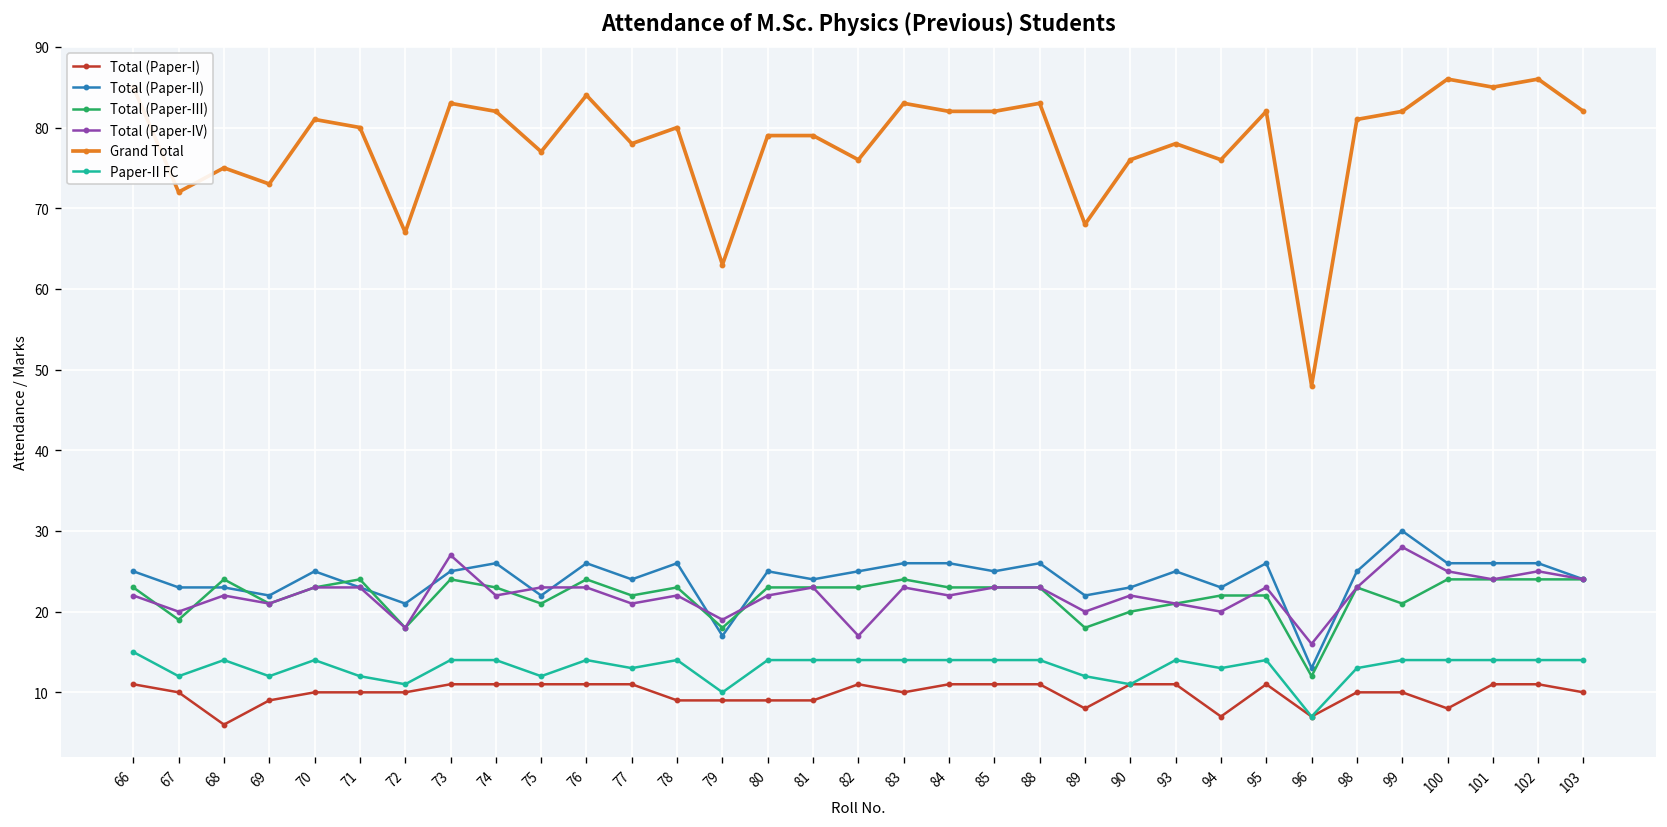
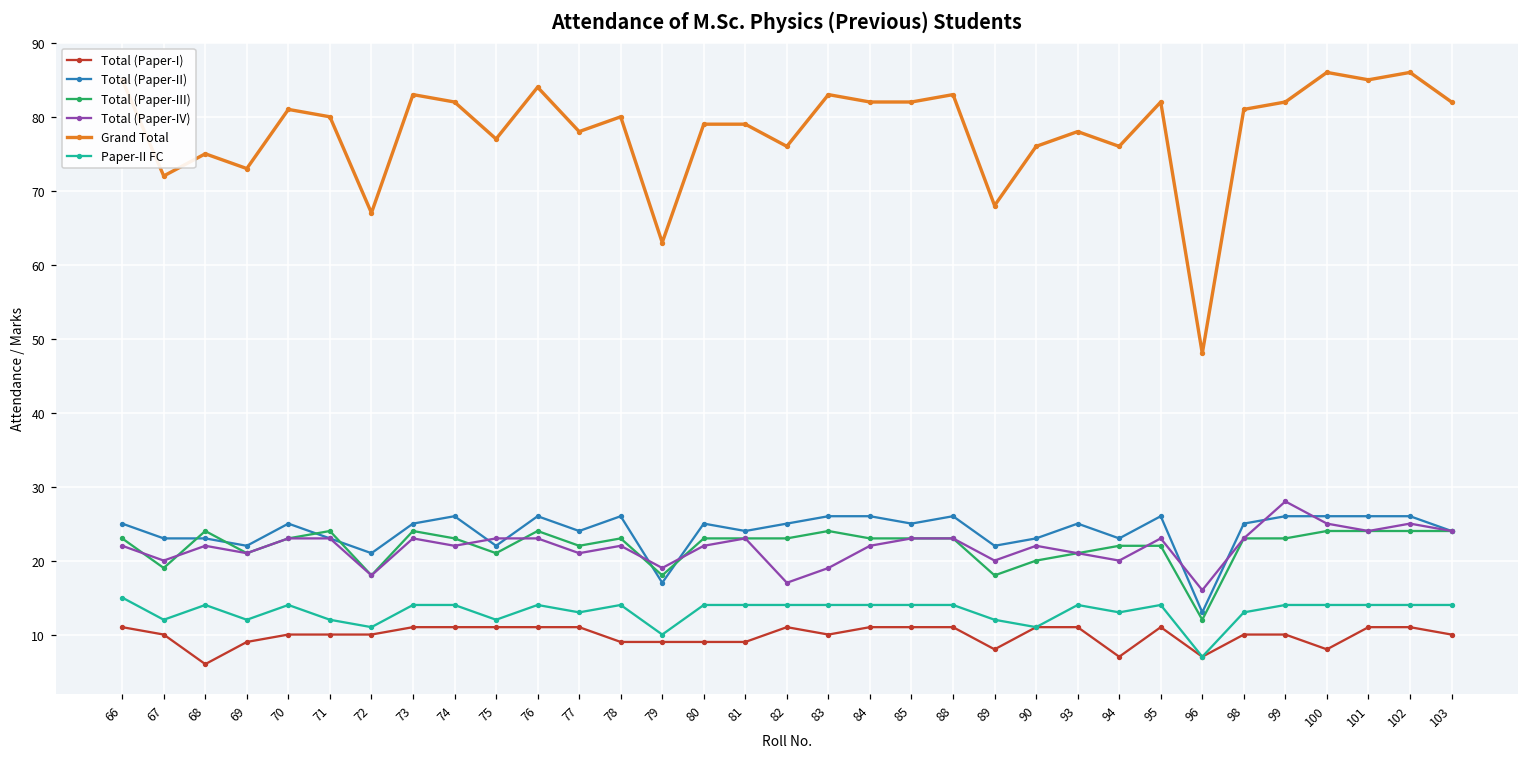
Total (Paper-IV), 73: 27 -> 23
Total (Paper-IV), 83: 23 -> 19
Total (Paper-II), 99: 30 -> 26
Total (Paper-III), 99: 21 -> 23
